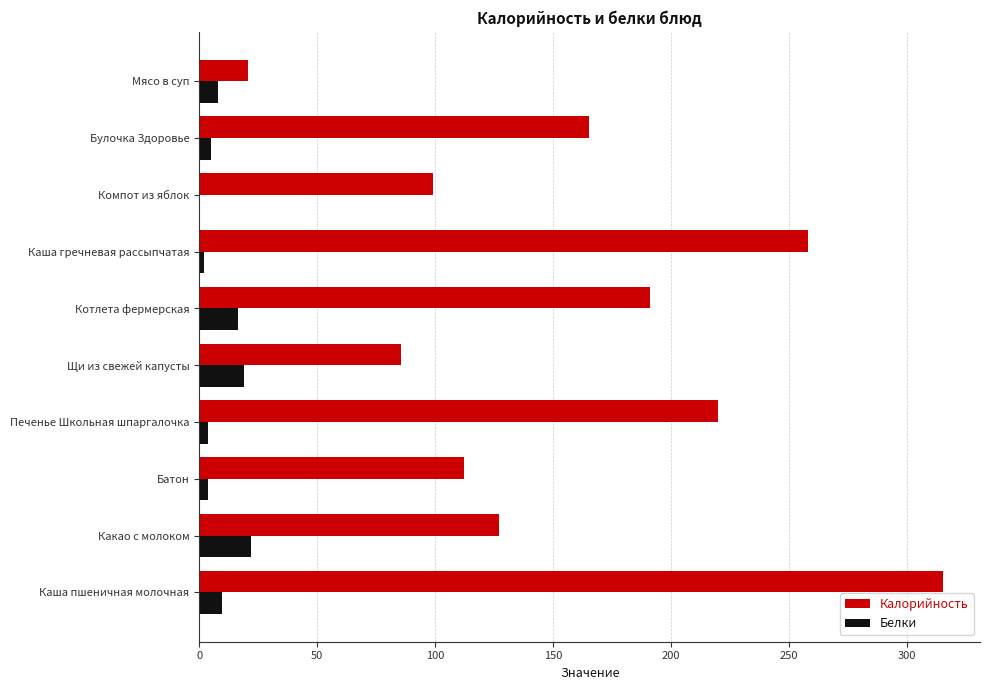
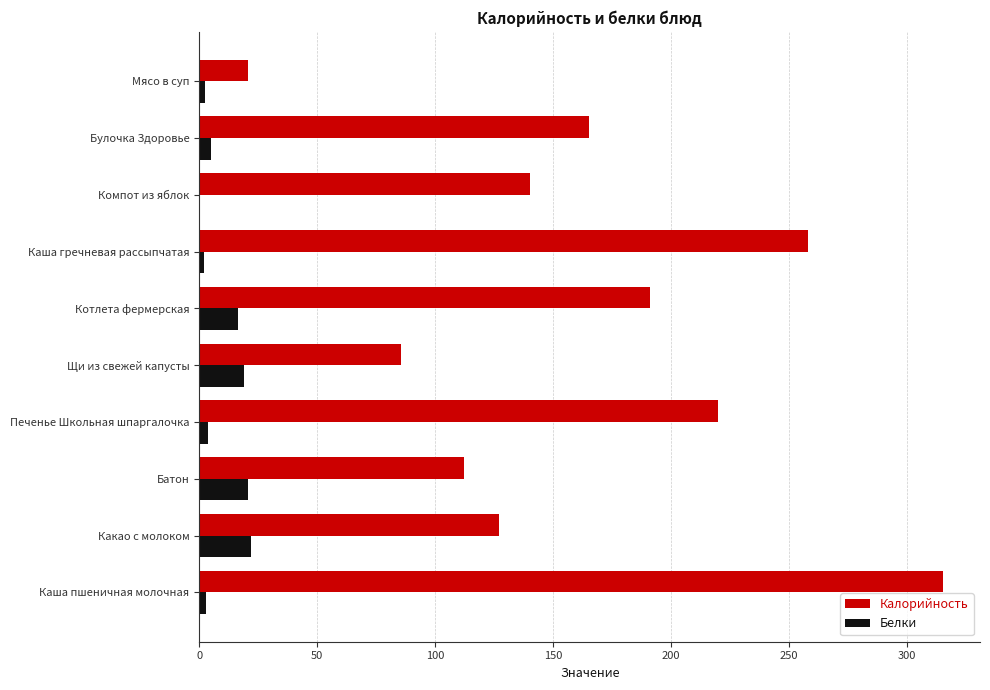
Белки, Мясо в суп: 8 -> 2
Калорийность, Компот из яблок: 99 -> 140
Белки, Батон: 4 -> 21
Белки, Каша пшеничная молочная: 10 -> 3
